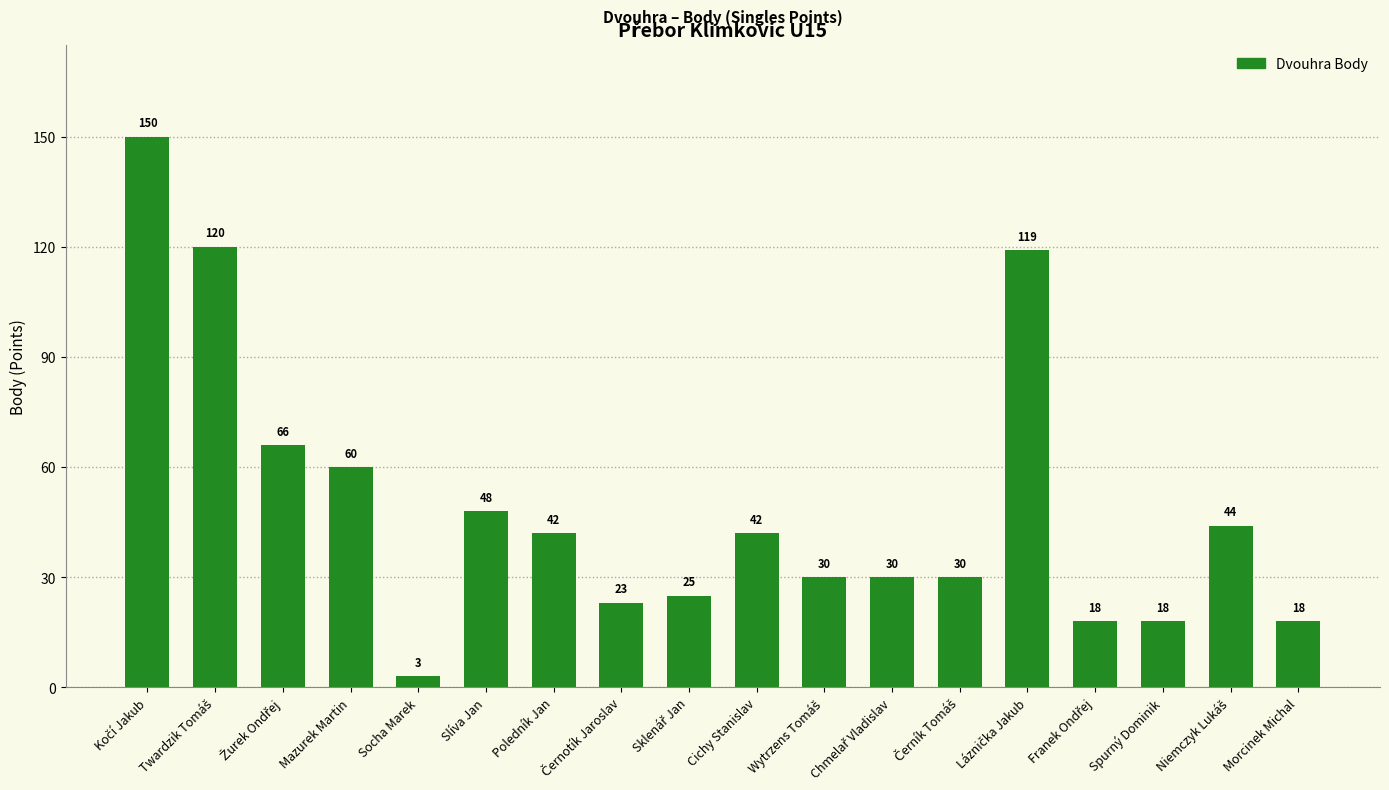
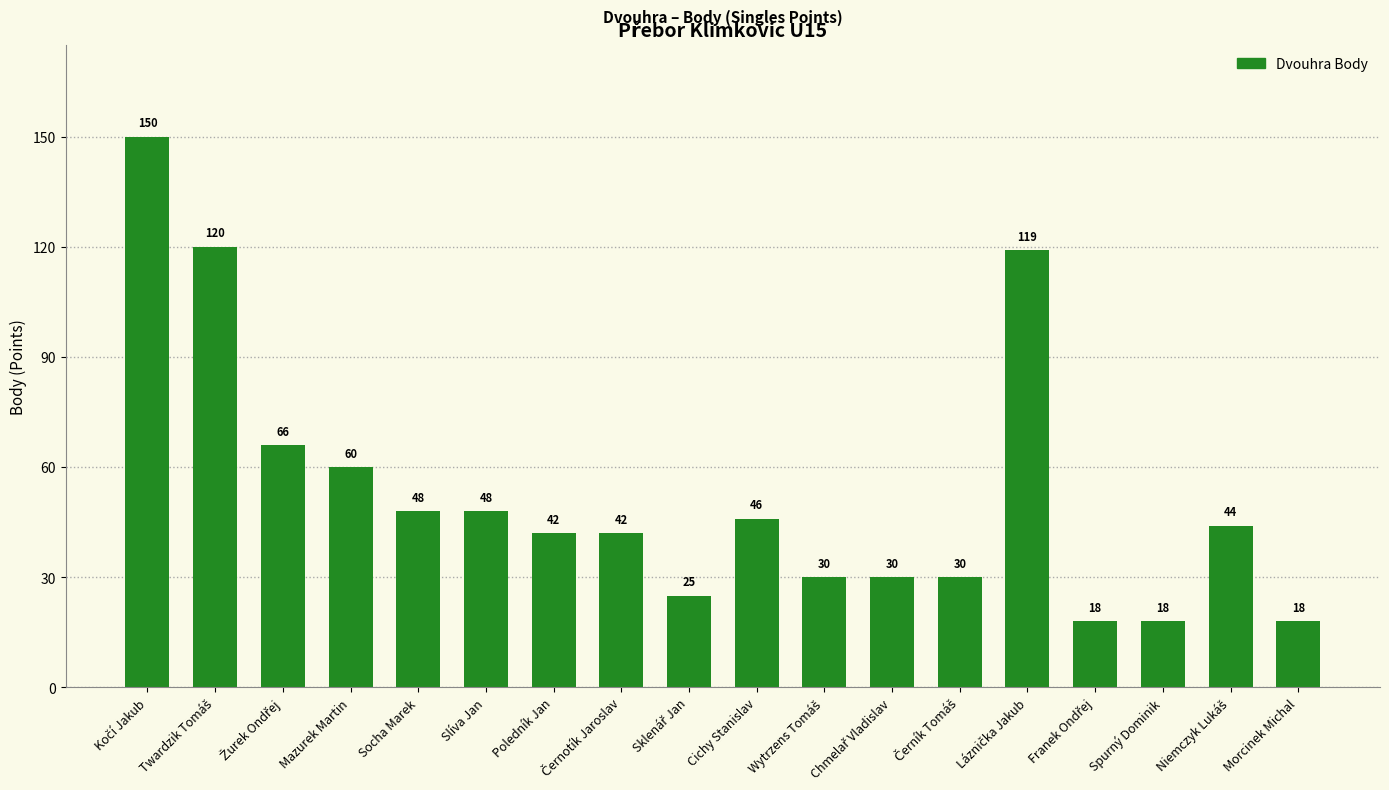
Socha Marek: 3 -> 48
Černotík Jaroslav: 23 -> 42
Cichy Stanislav: 42 -> 46
